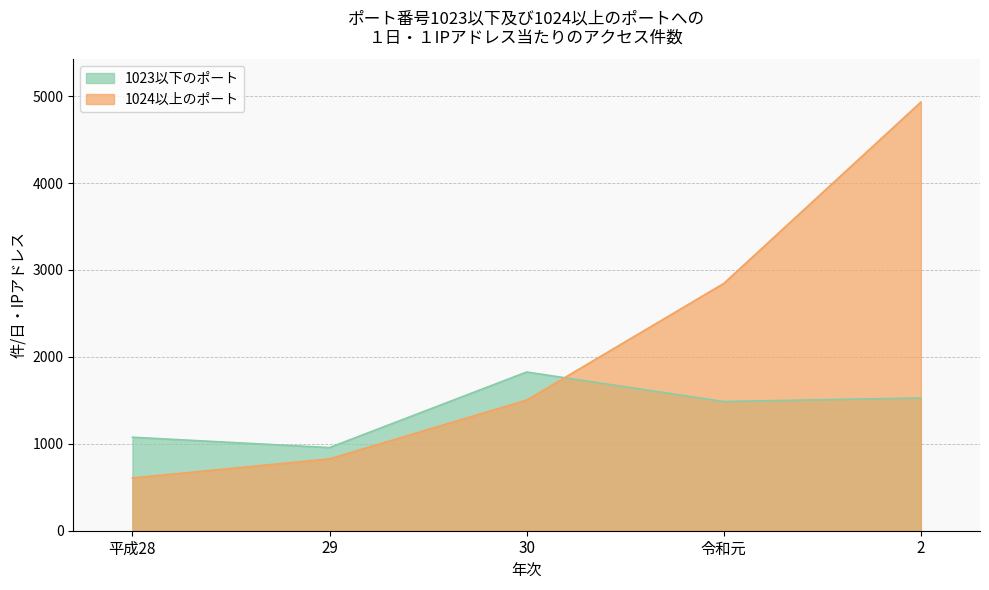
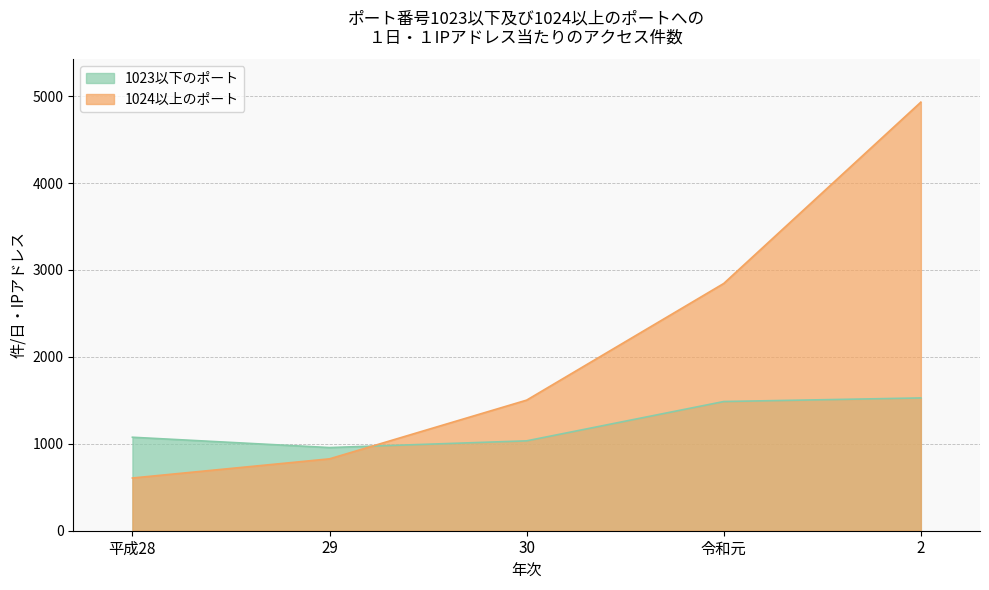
1023以下のポート, 30: 1800 -> 1000
